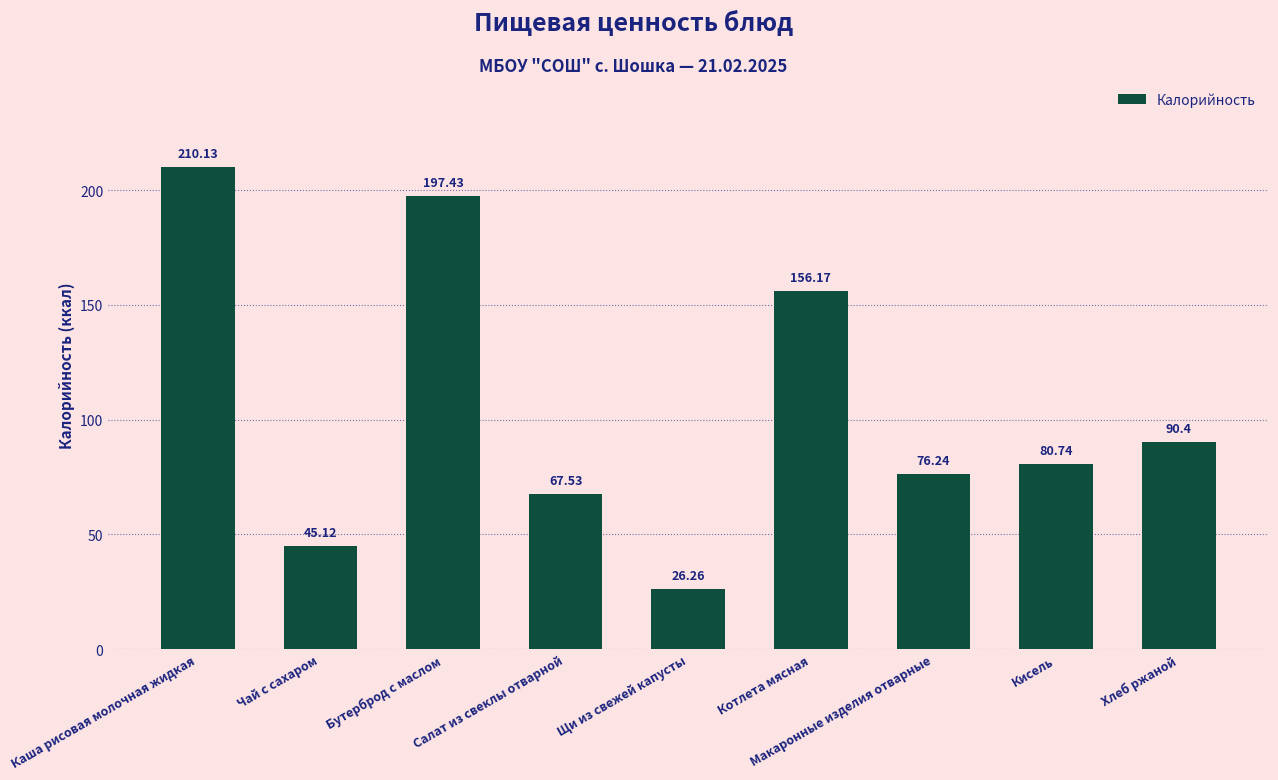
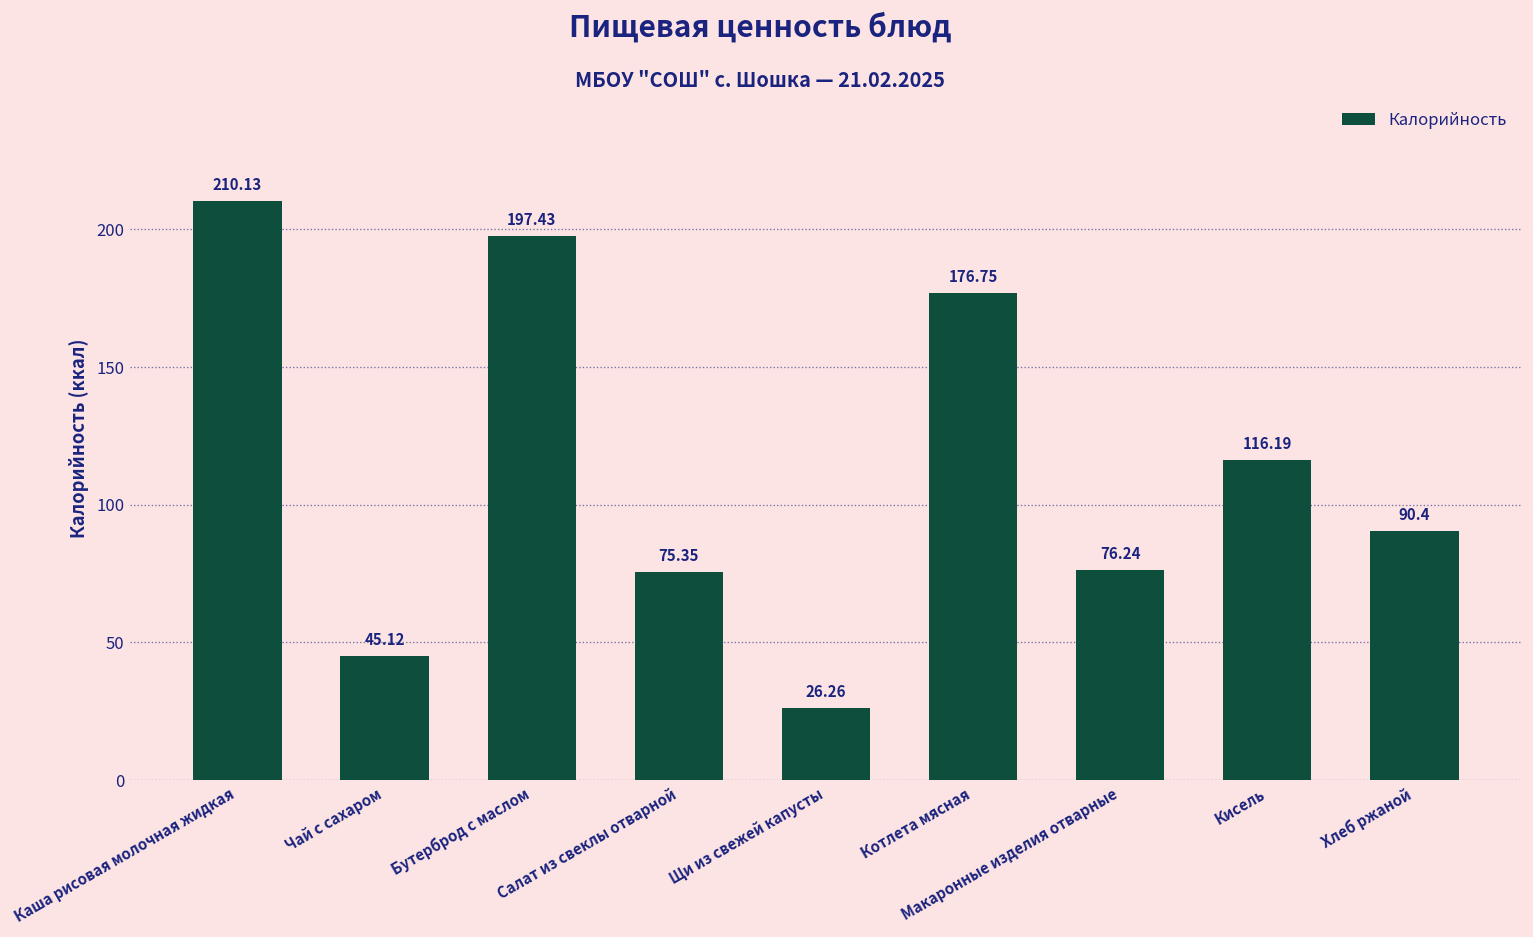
Салат из свеклы отварной: 67.53 -> 75.35
Котлета мясная: 156.17 -> 176.75
Кисель: 80.74 -> 116.19
